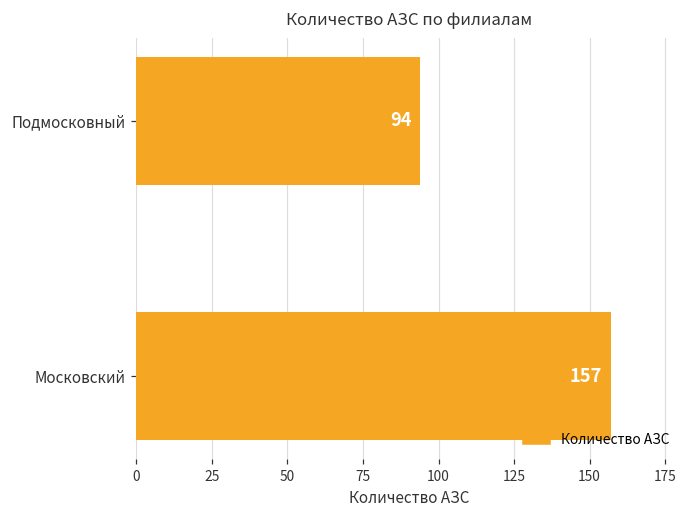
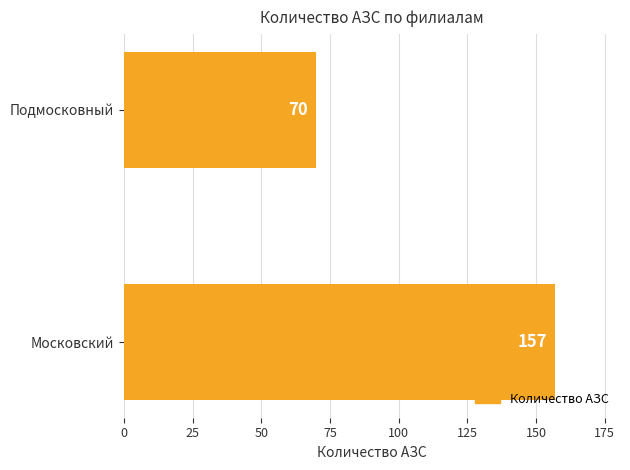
Подмосковный: 94 -> 70
